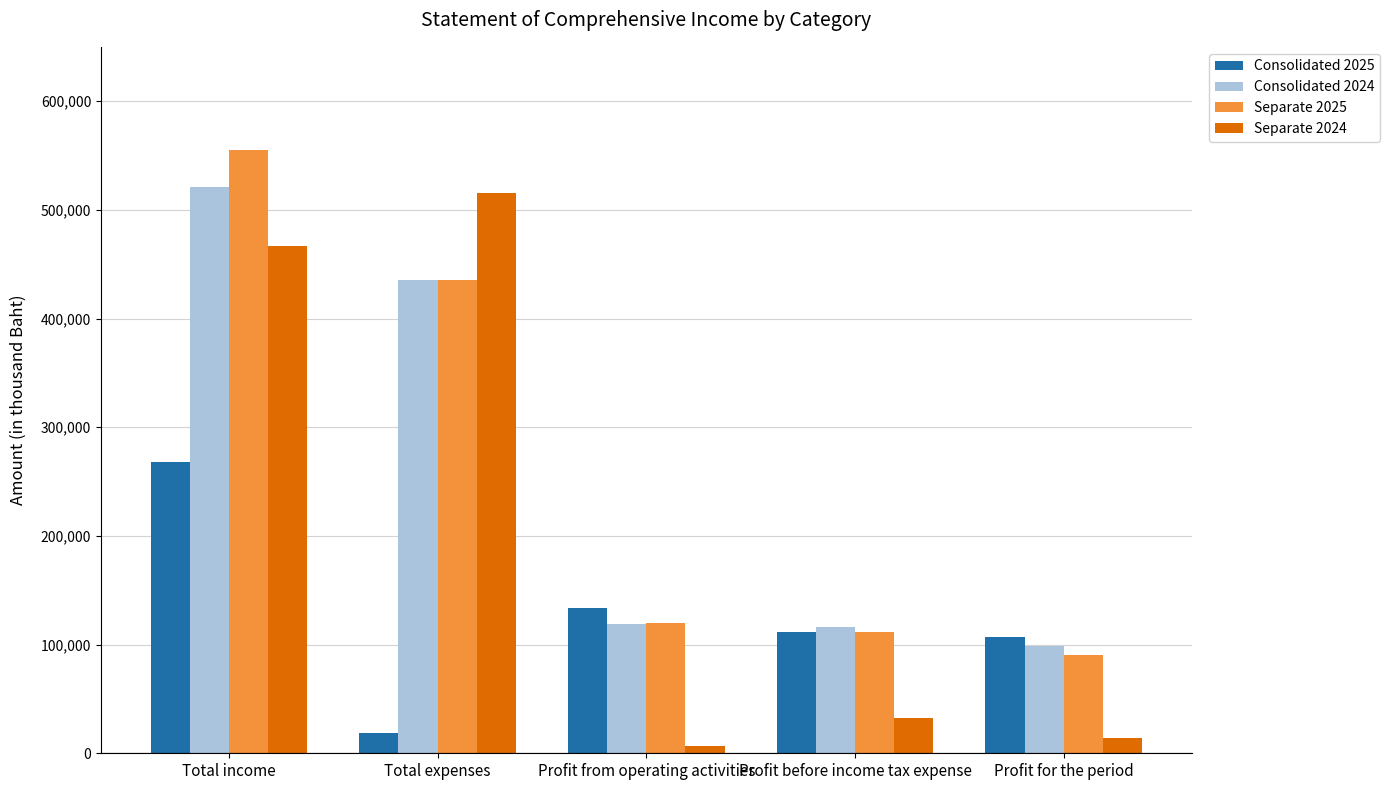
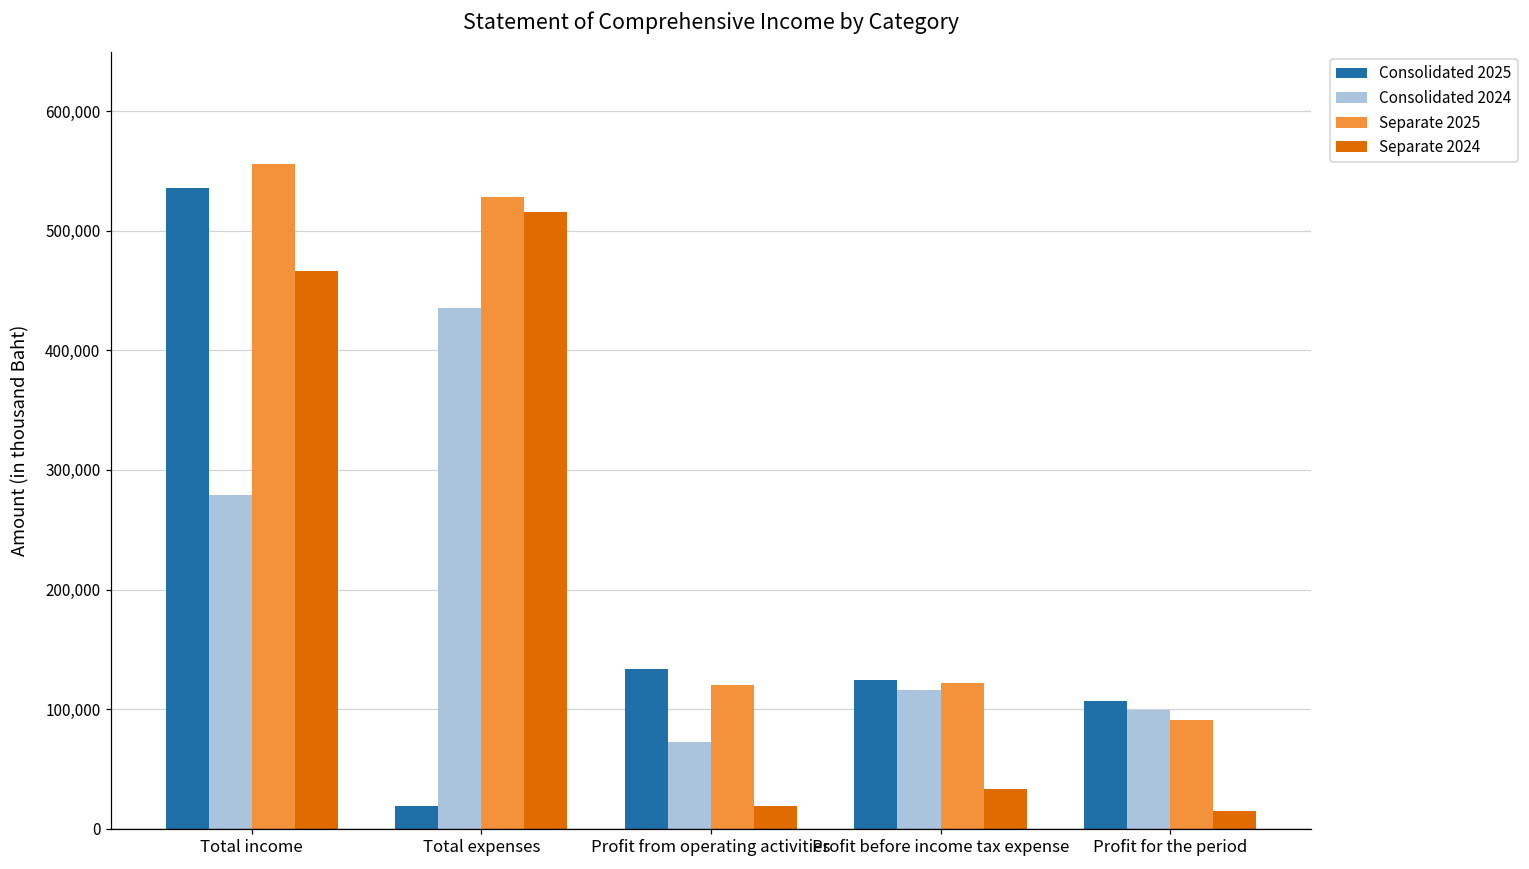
Consolidated 2025, Total income: 268,000 -> 536,000
Consolidated 2024, Total income: 521,000 -> 279,000
Separate 2025, Total expenses: 435,000 -> 529,000
Consolidated 2024, Profit from operating activities: 119,000 -> 72,000
Separate 2024, Profit from operating activities: 7,000 -> 19,000
Consolidated 2025, Profit before income tax expense: 112,000 -> 124,000
Separate 2025, Profit before income tax expense: 111,000 -> 122,000
